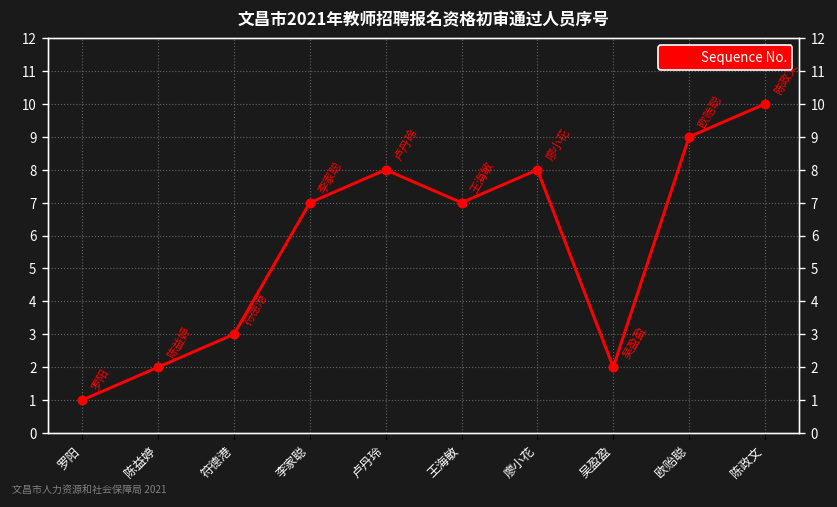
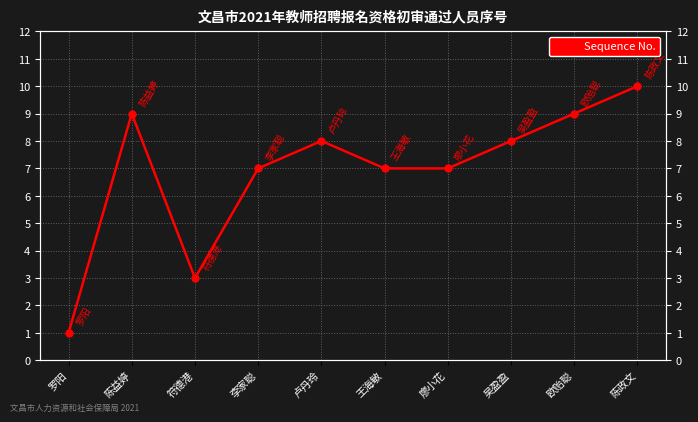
陈益婷: 2 -> 9
廖小花: 8 -> 7
吴盈盈: 2 -> 8
